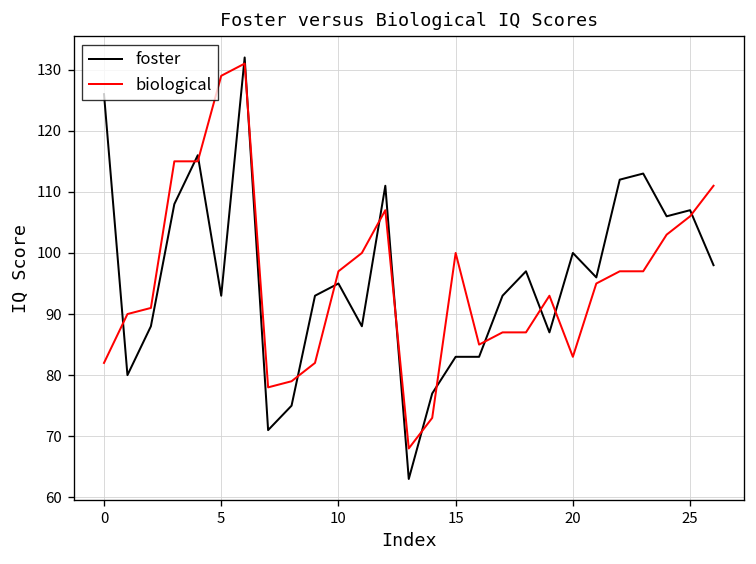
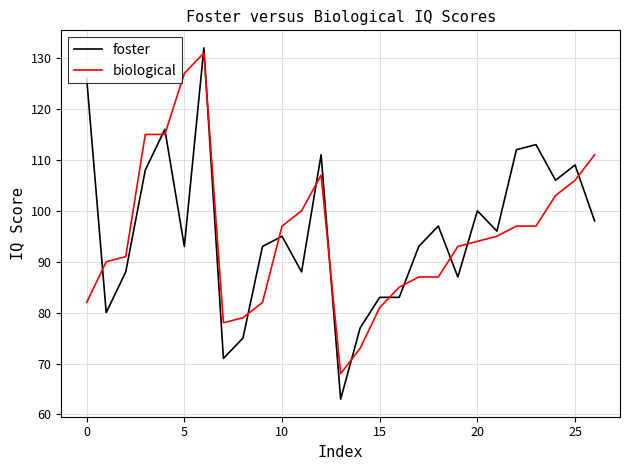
biological, 5: 129 -> 127
biological, 15: 100 -> 81
biological, 20: 83 -> 94
foster, 25: 107 -> 109
